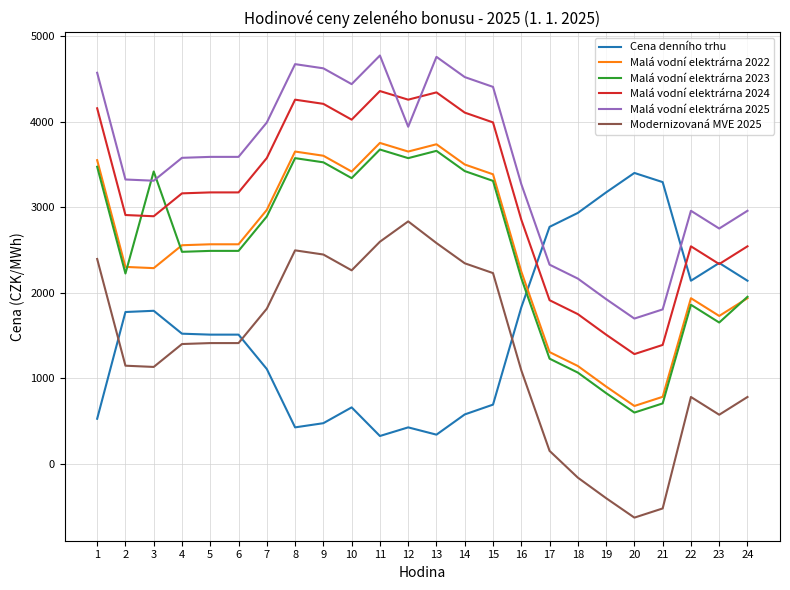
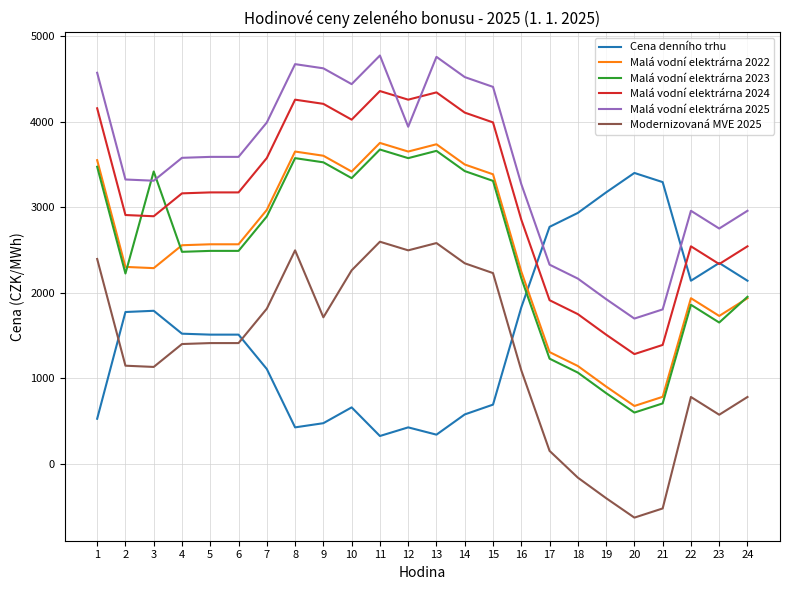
Modernizovaná MVE 2025, 9: 2400 -> 1700
Modernizovaná MVE 2025, 12: 2800 -> 2500
